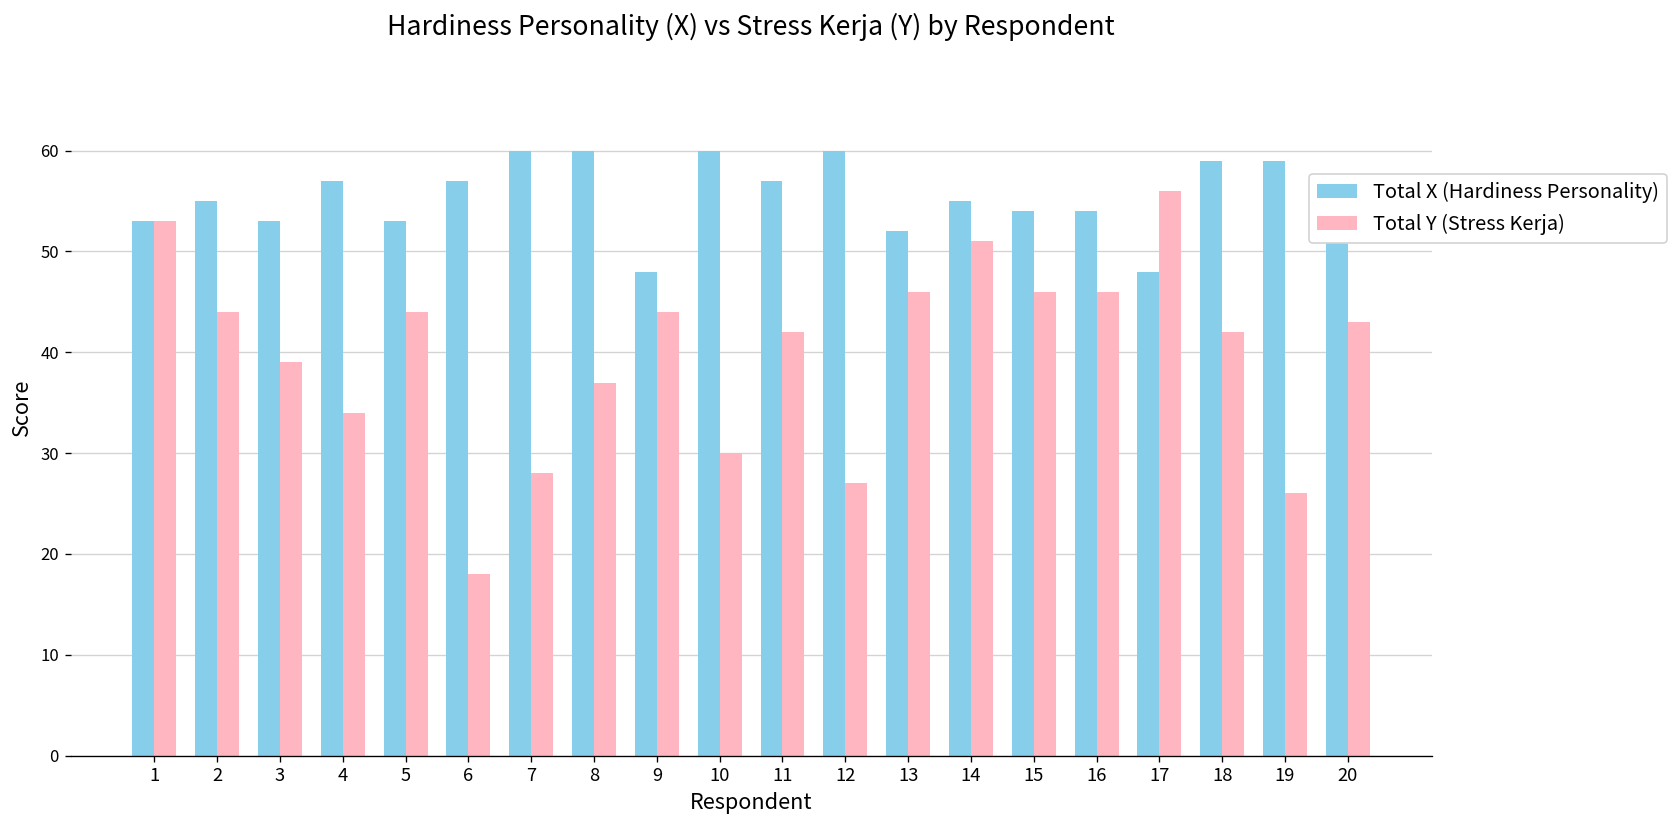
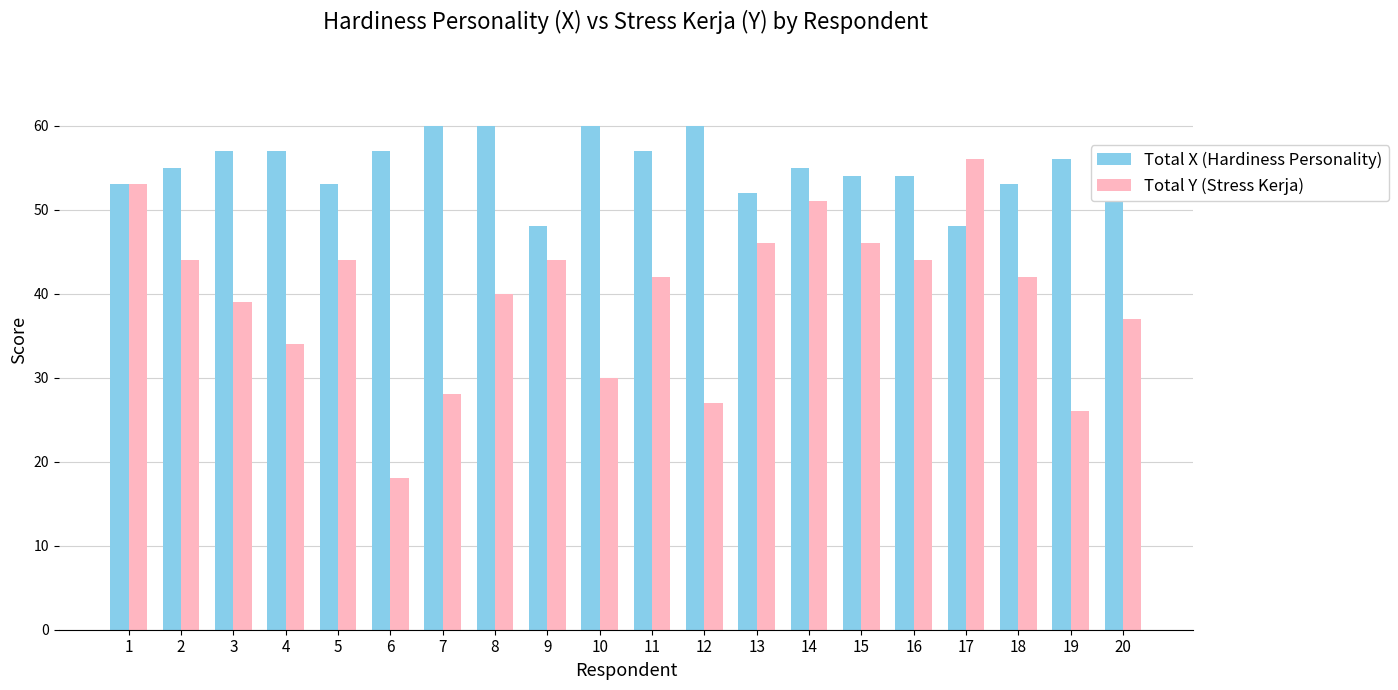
Total X (Hardiness Personality), 3: 53 -> 57
Total Y (Stress Kerja), 8: 37 -> 40
Total Y (Stress Kerja), 16: 46 -> 44
Total X (Hardiness Personality), 18: 59 -> 53
Total X (Hardiness Personality), 19: 59 -> 56
Total Y (Stress Kerja), 20: 43 -> 37
